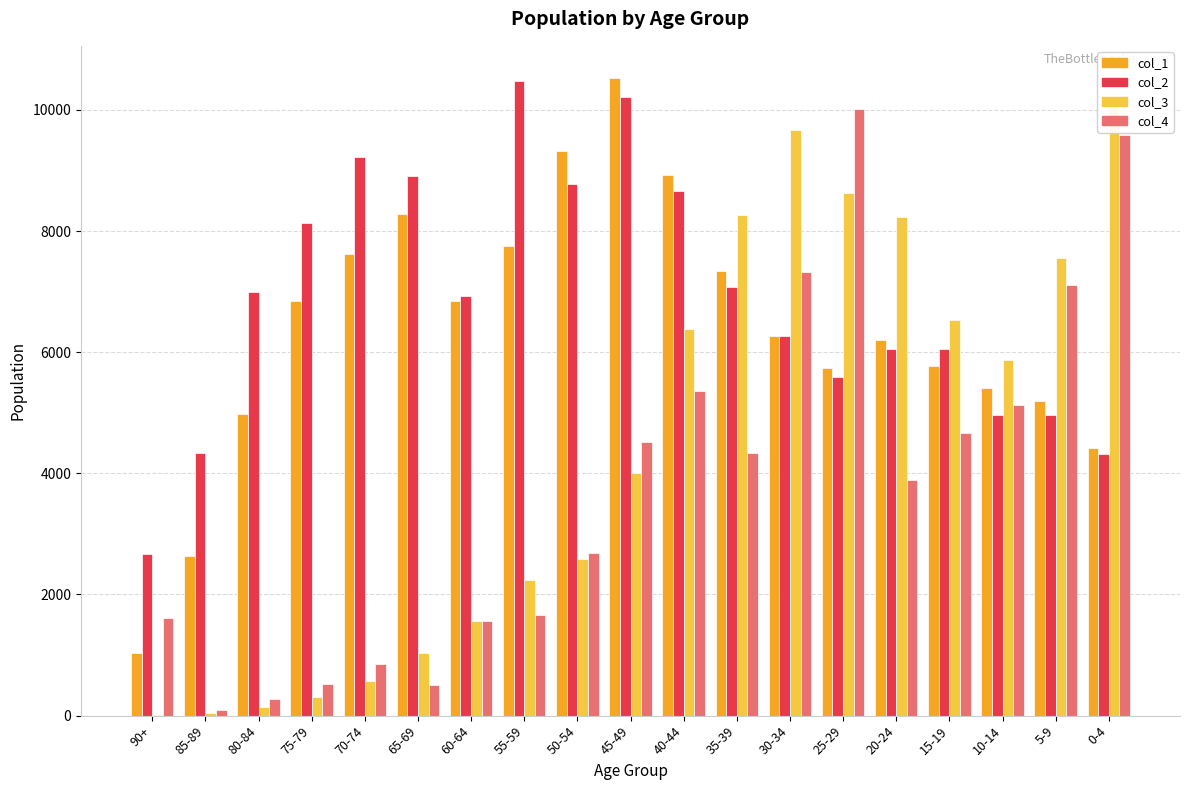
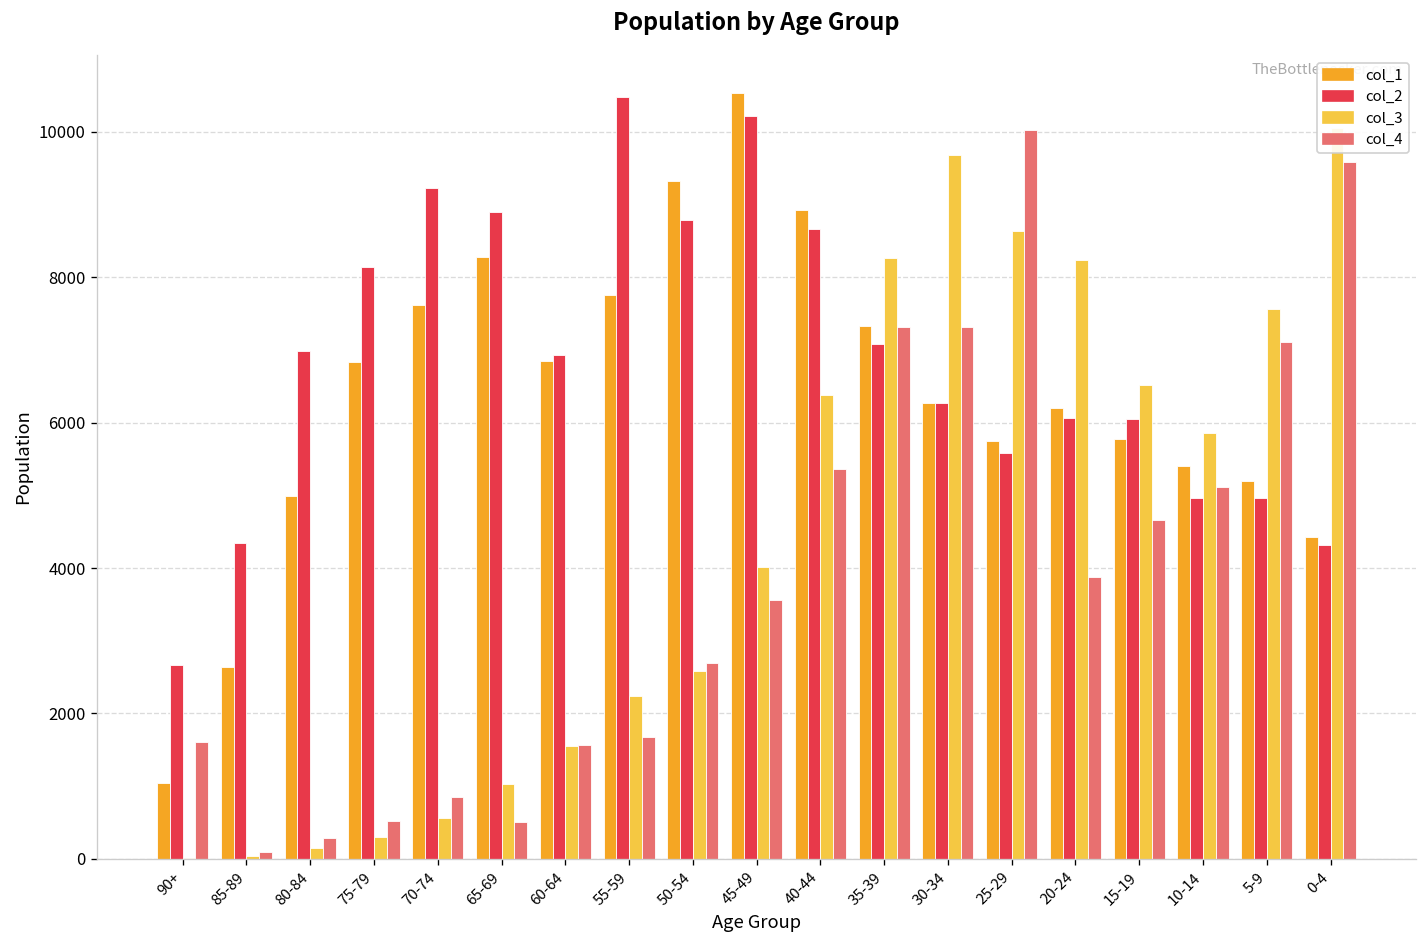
col_4, 45-49: 4500 -> 3600
col_4, 35-39: 4300 -> 7300
